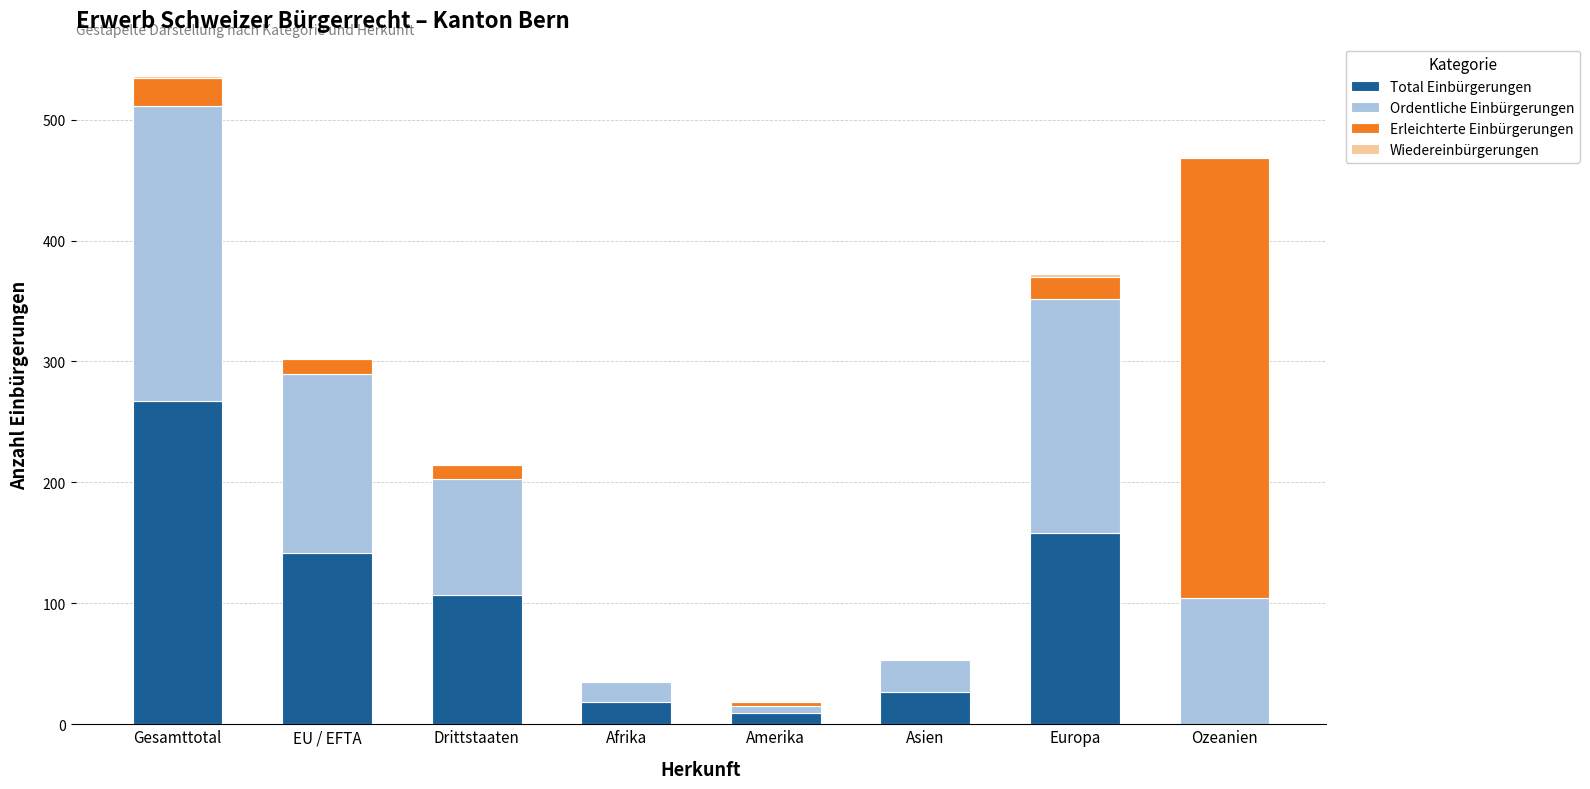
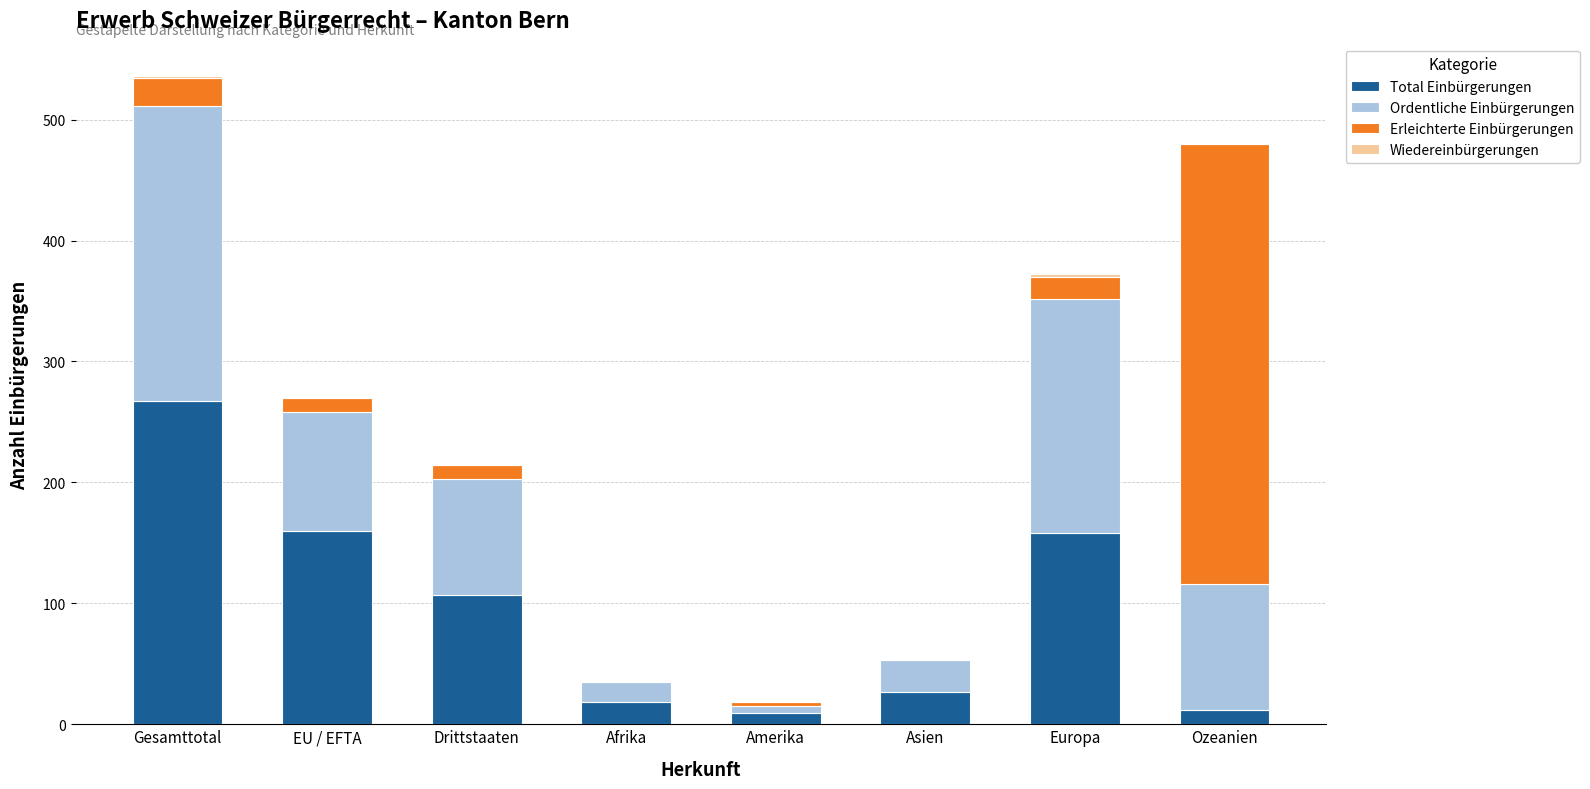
Total Einbürgerungen, EU / EFTA: 142 -> 160
Ordentliche Einbürgerungen, EU / EFTA: 148 -> 98
Total Einbürgerungen, Ozeanien: 0 -> 12
